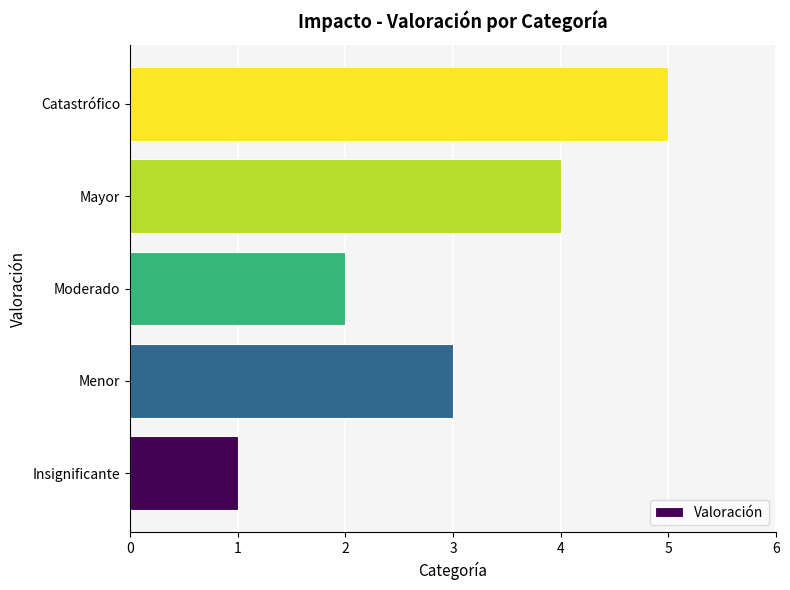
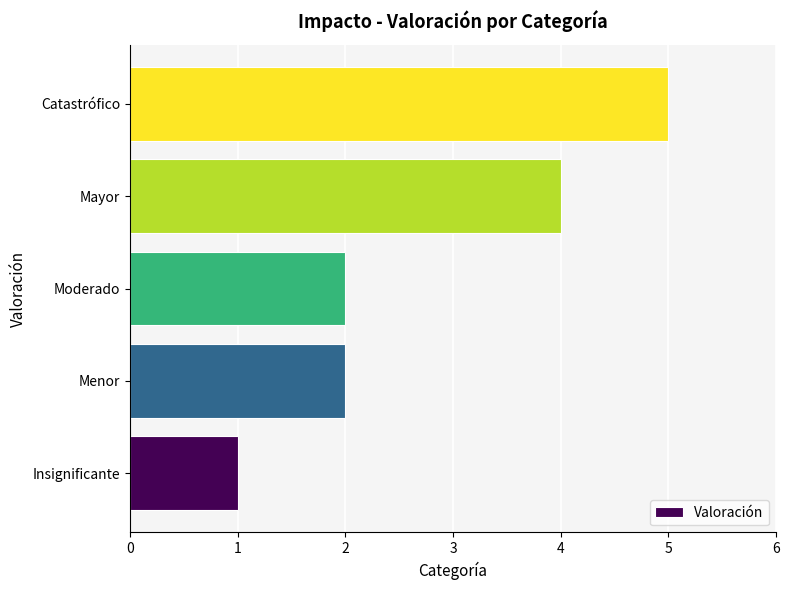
Menor: 3 -> 2
